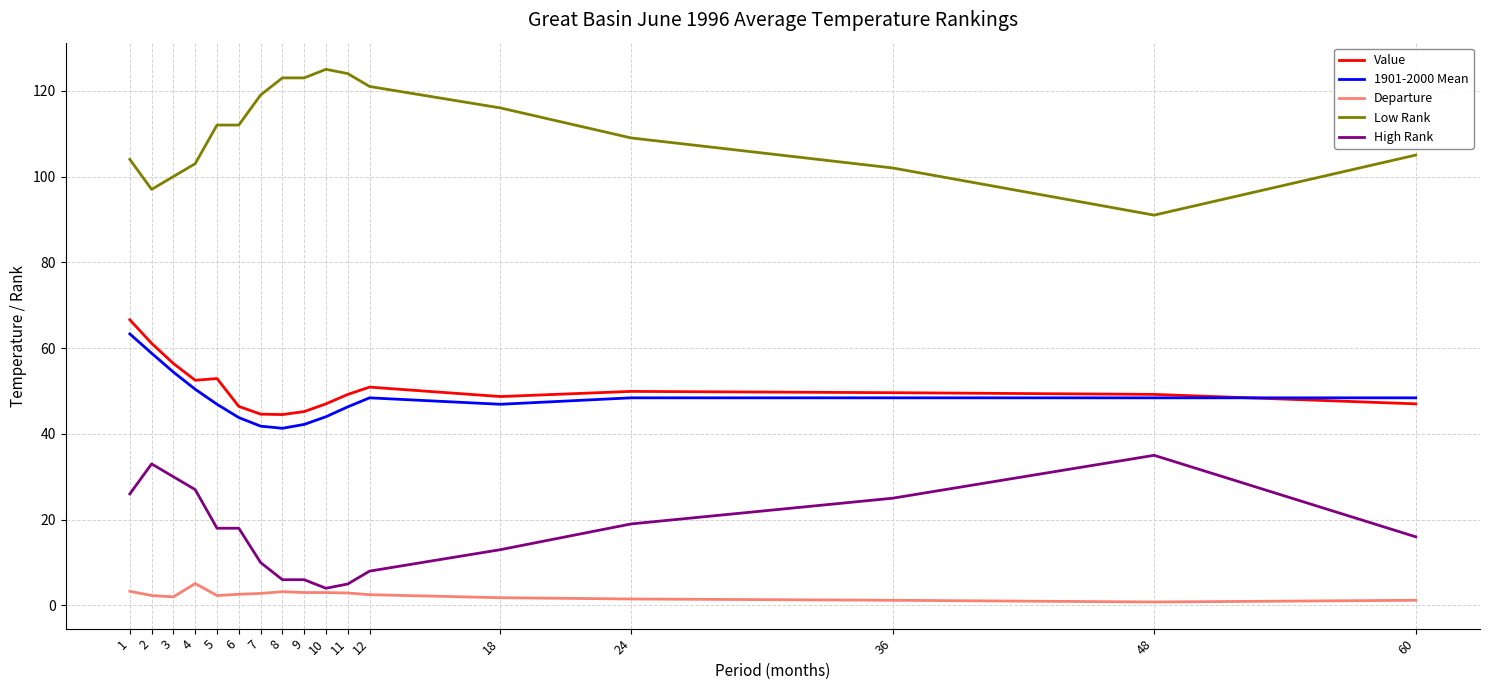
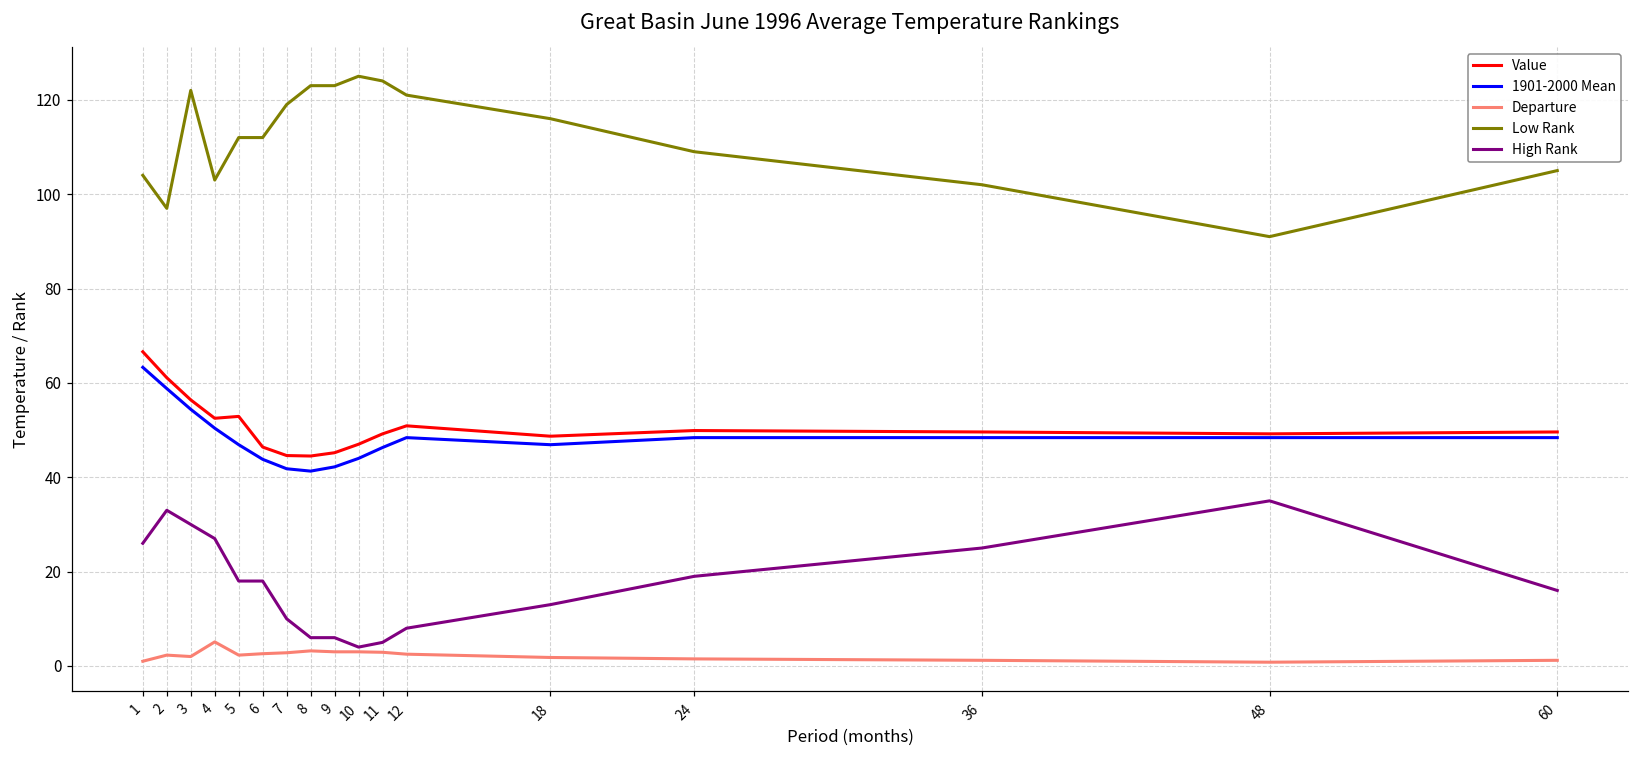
Departure, 1: 3 -> 1
Low Rank, 3: 100 -> 122
Value, 60: 47 -> 50
